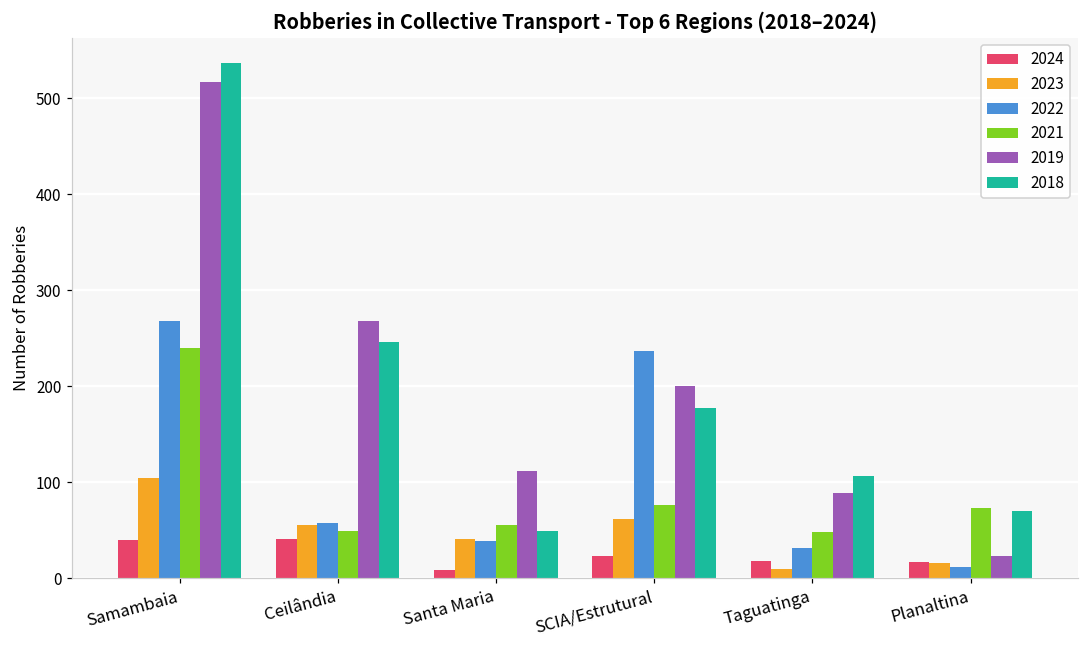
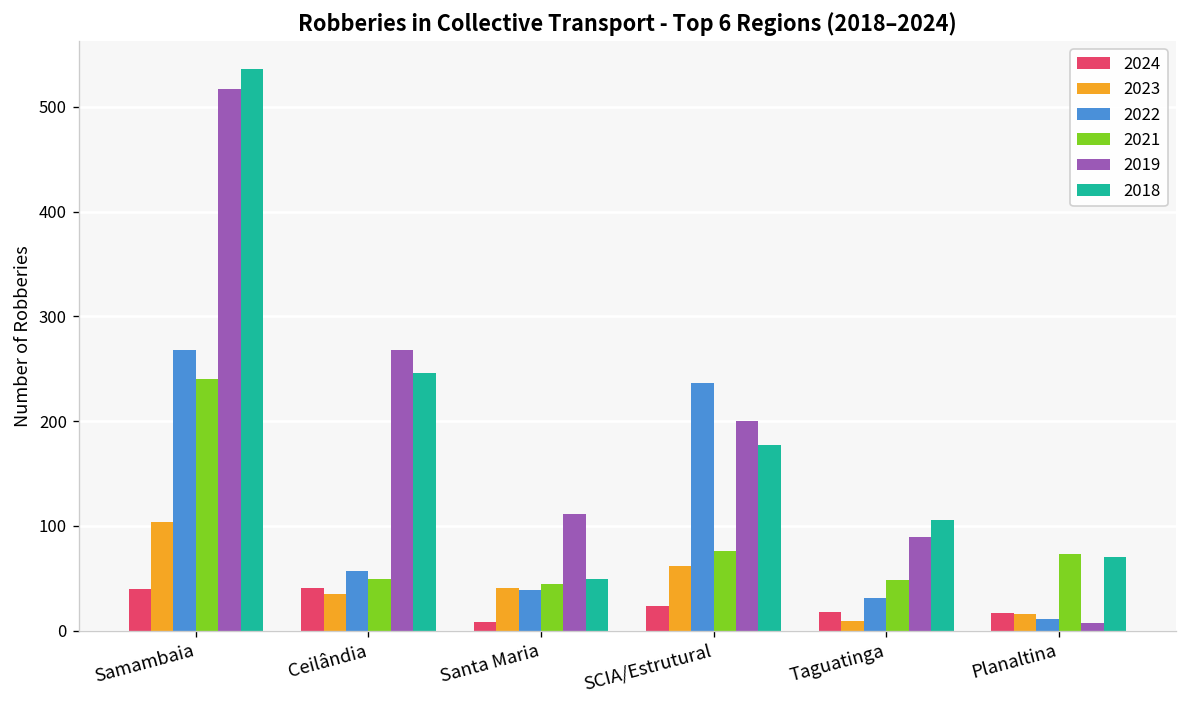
2023, Ceilândia: 60 -> 40
2021, Santa Maria: 60 -> 40
2019, Planaltina: 20 -> 10
